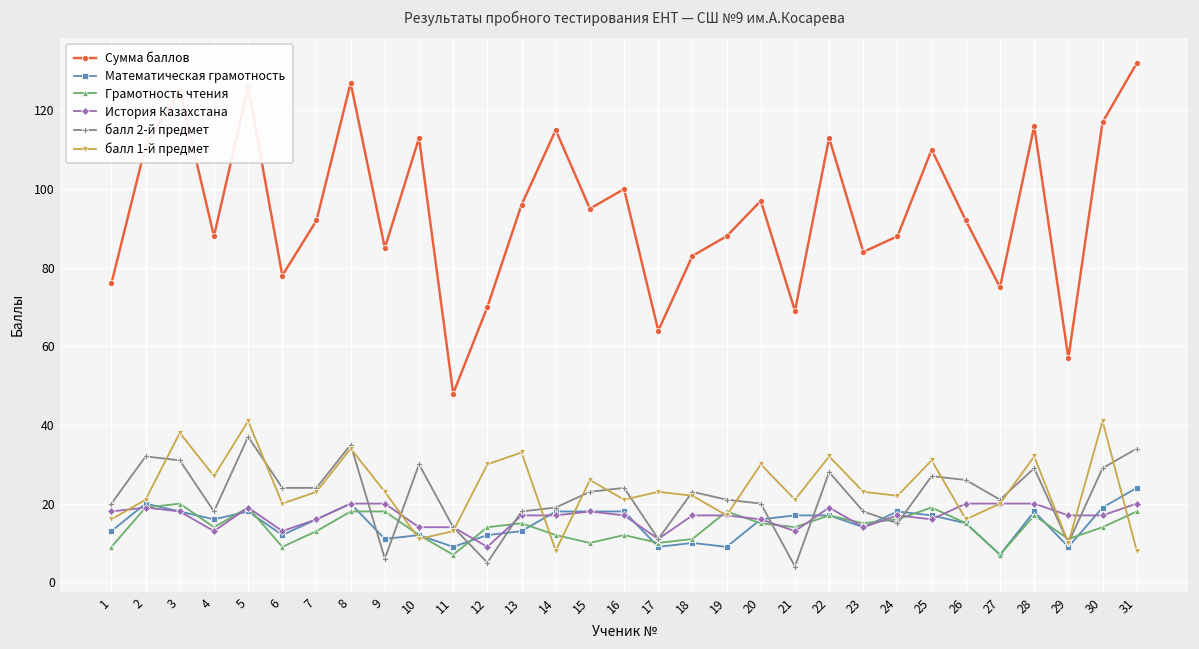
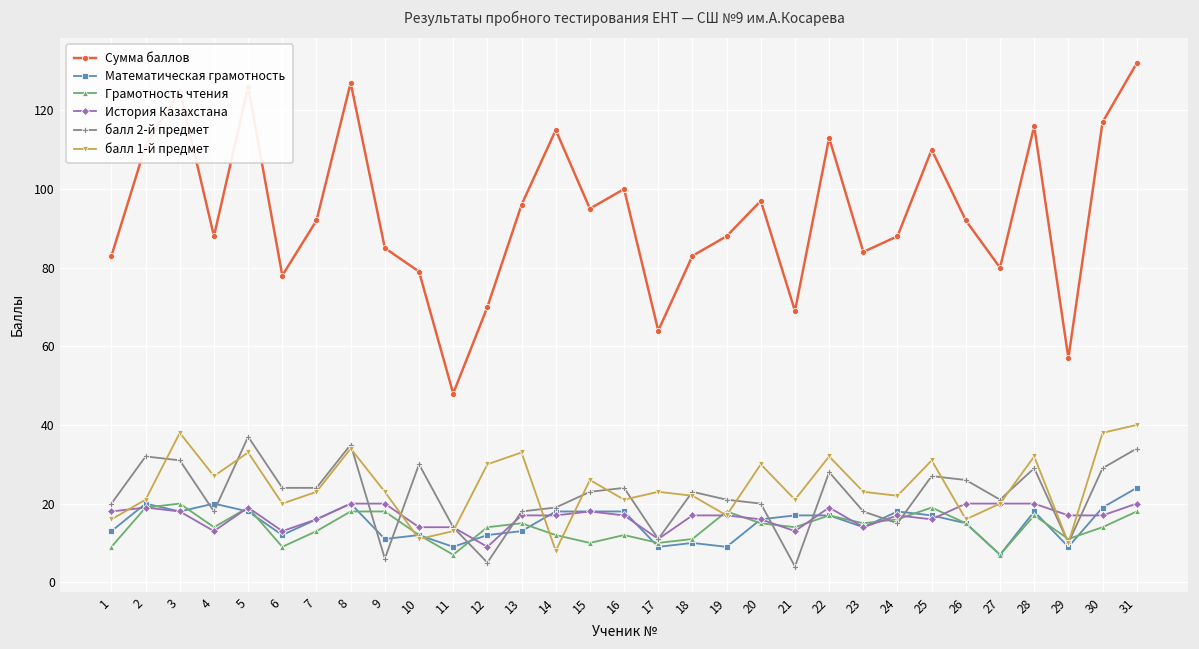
Сумма баллов, 1: 76 -> 83
Математическая грамотность, 4: 16 -> 20
балл 1-й предмет, 5: 41 -> 33
Сумма баллов, 10: 113 -> 79
Сумма баллов, 27: 75 -> 80
балл 1-й предмет, 30: 41 -> 38
балл 1-й предмет, 31: 8 -> 40
